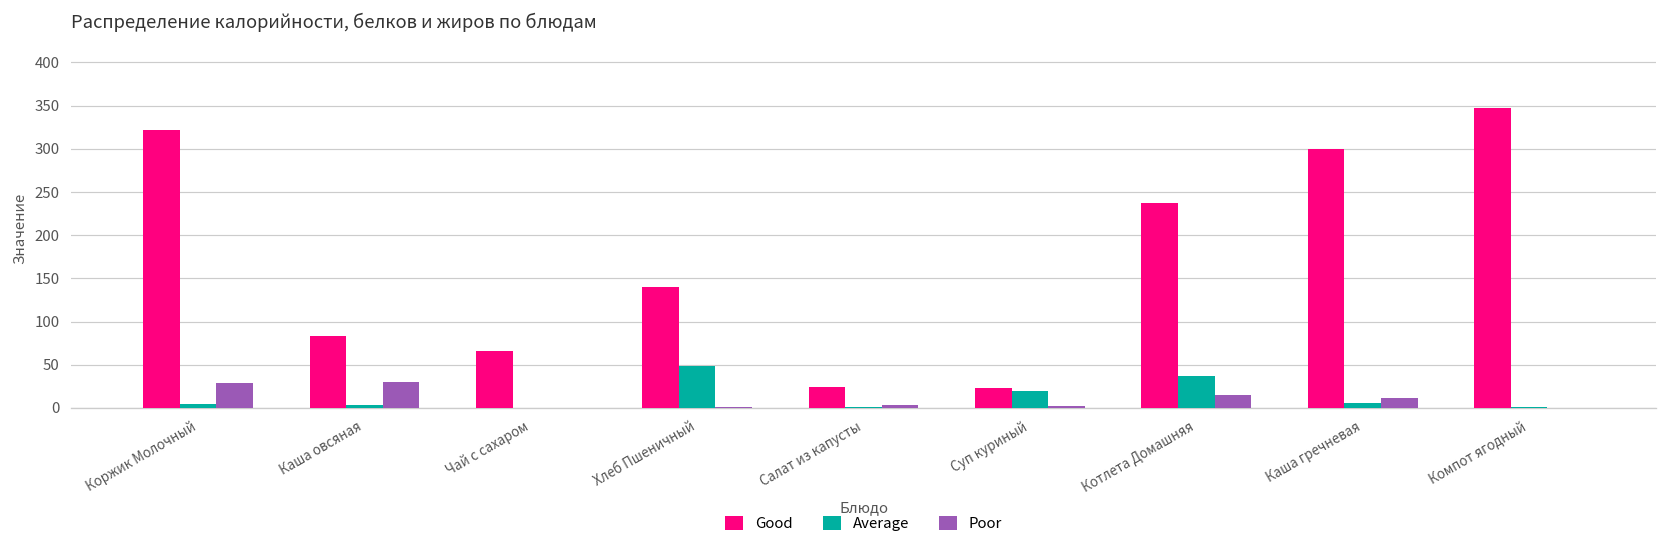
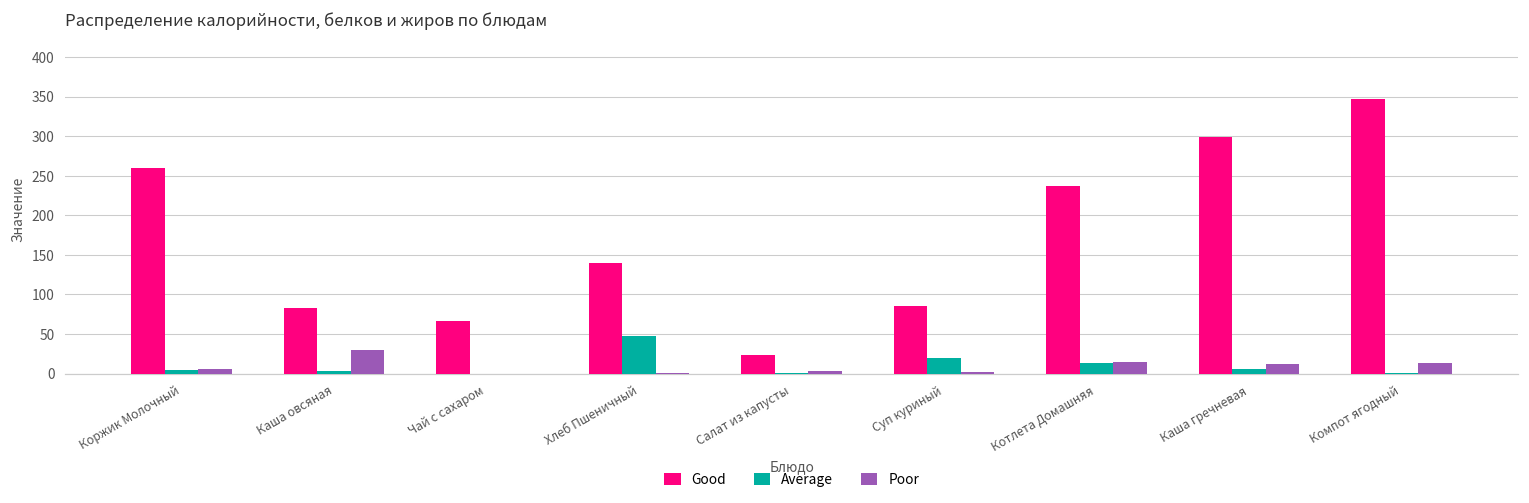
Good, Коржик Молочный: 320 -> 260
Poor, Коржик Молочный: 30 -> 10
Good, Суп куриный: 20 -> 90
Average, Котлета Домашняя: 40 -> 10
Poor, Компот ягодный: 0 -> 10
